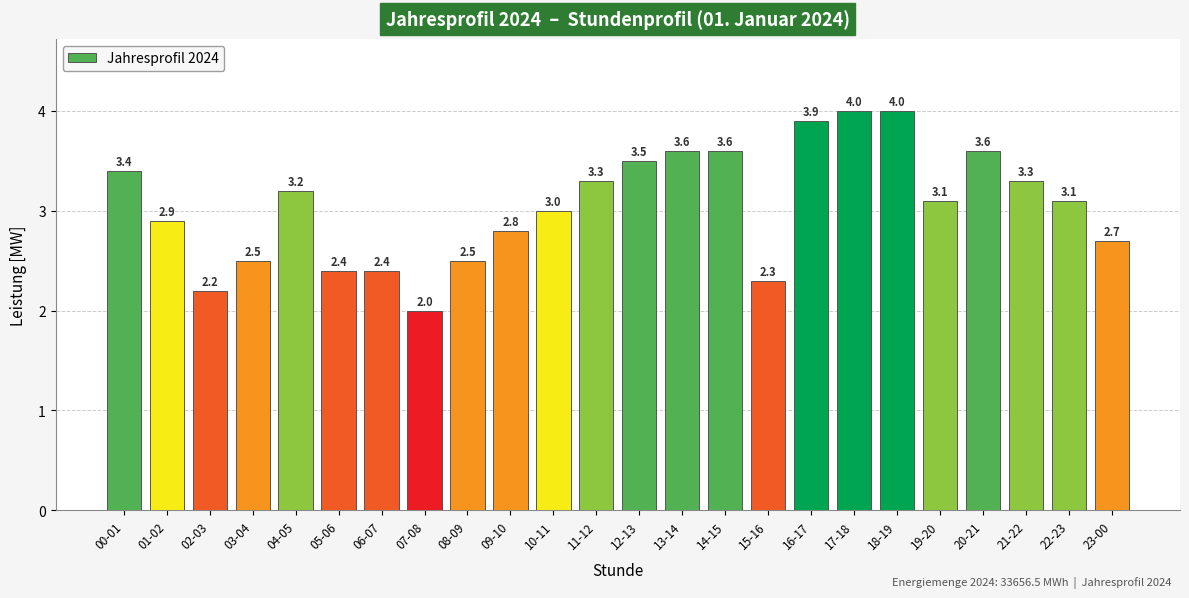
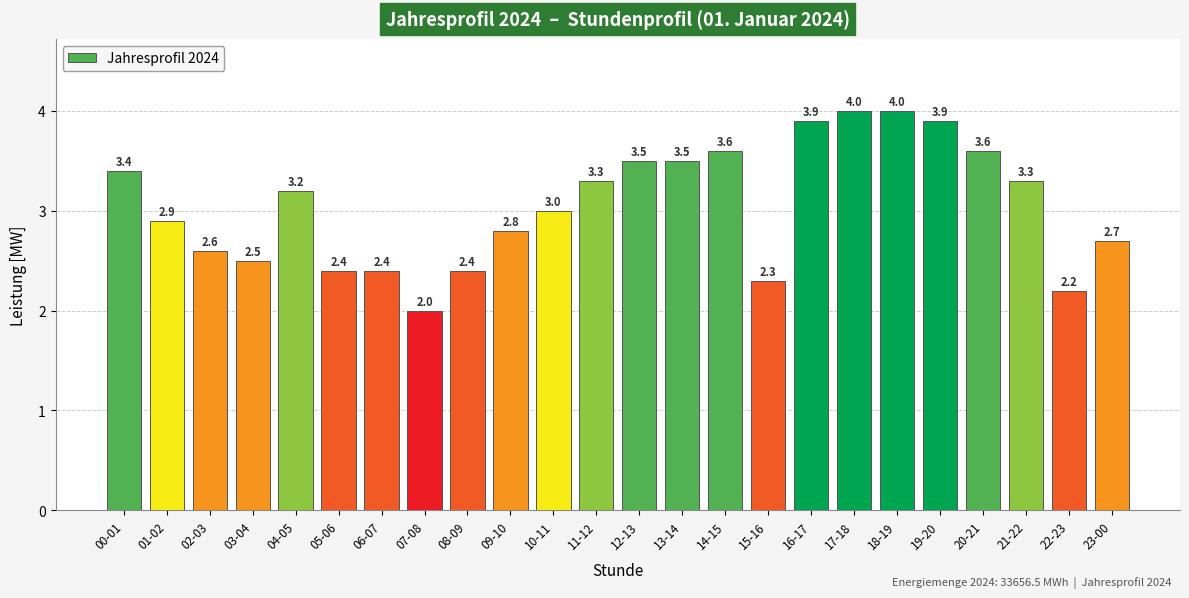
02-03: 2.2 -> 2.6
08-09: 2.5 -> 2.4
13-14: 3.6 -> 3.5
19-20: 3.1 -> 3.9
22-23: 3.1 -> 2.2
